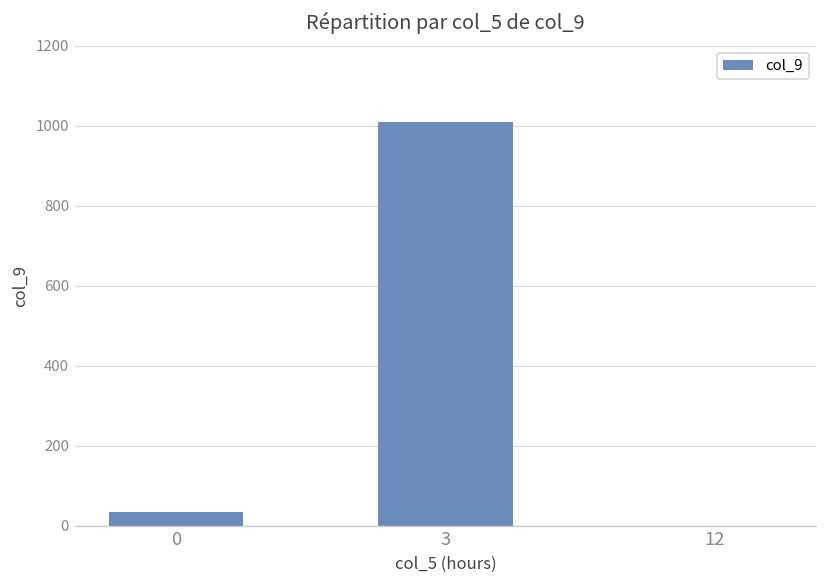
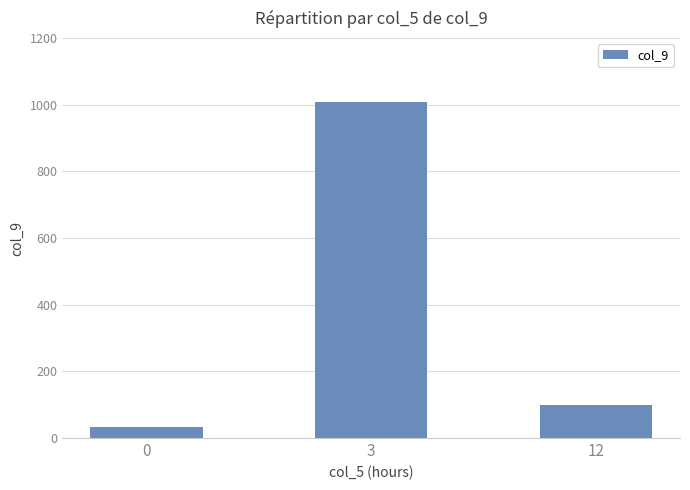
12: 0 -> 100
